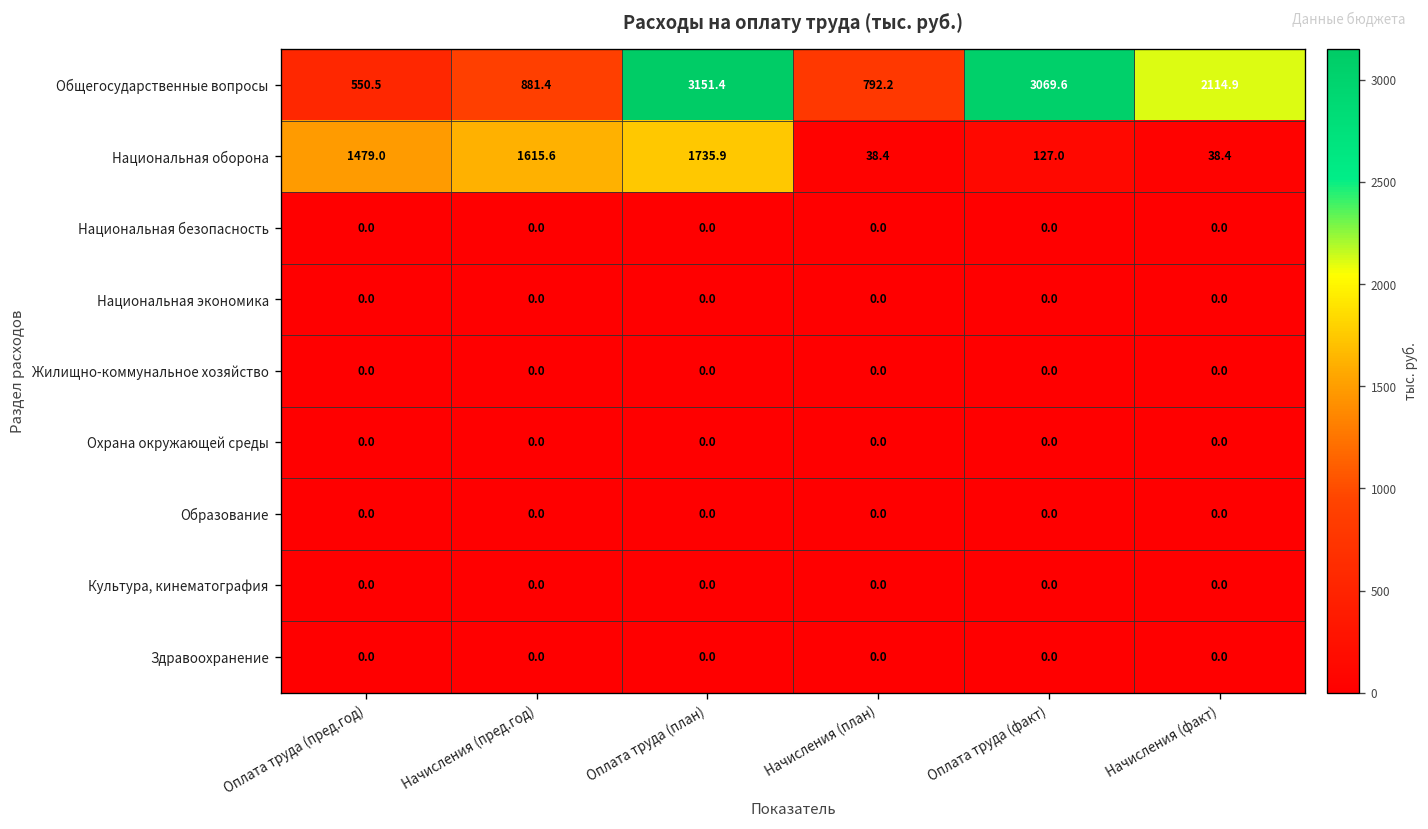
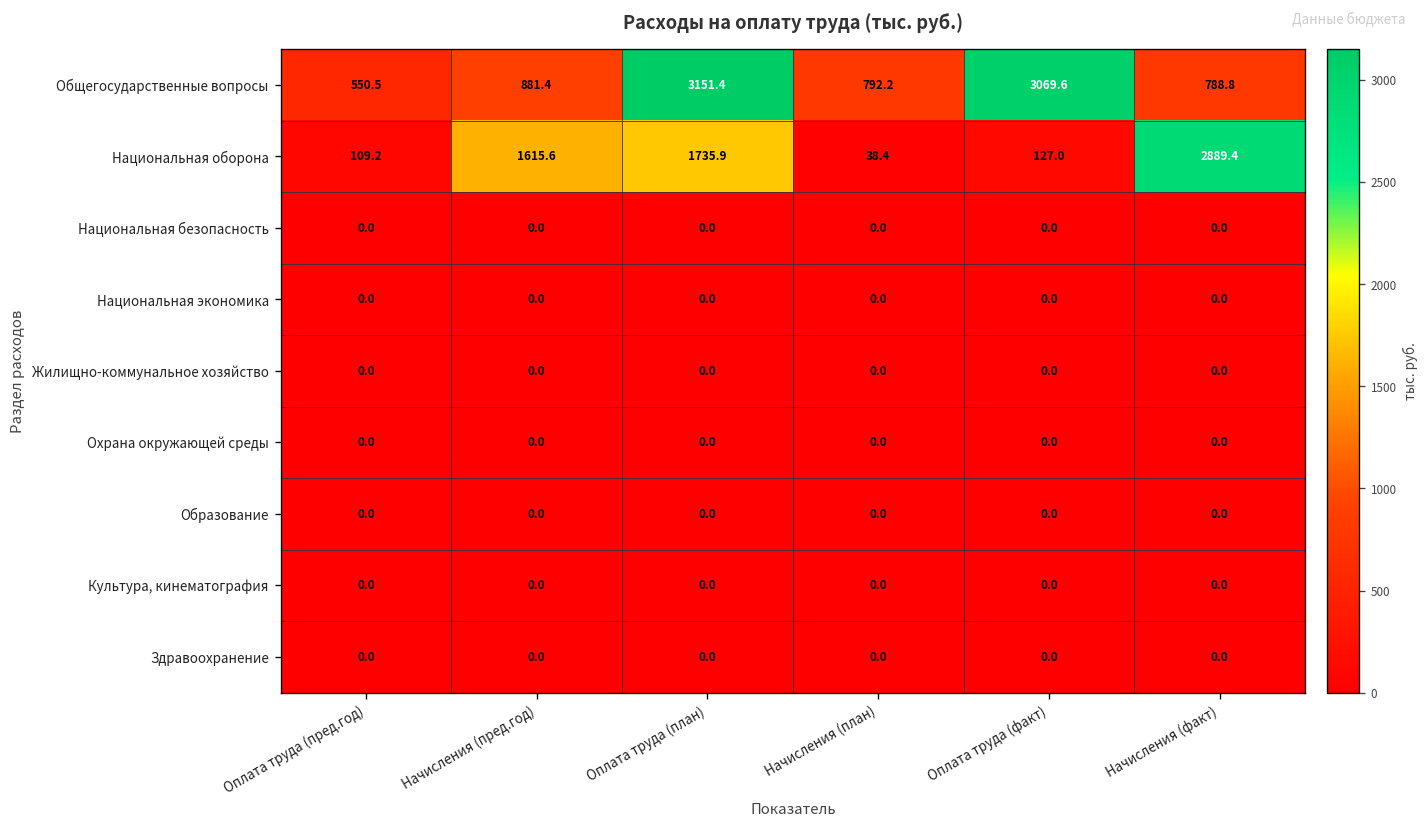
Общегосударственные вопросы, Начисления (факт): 2114.9 -> 788.8
Национальная оборона, Оплата труда (пред.год): 1479.0 -> 109.2
Национальная оборона, Начисления (факт): 38.4 -> 2889.4
